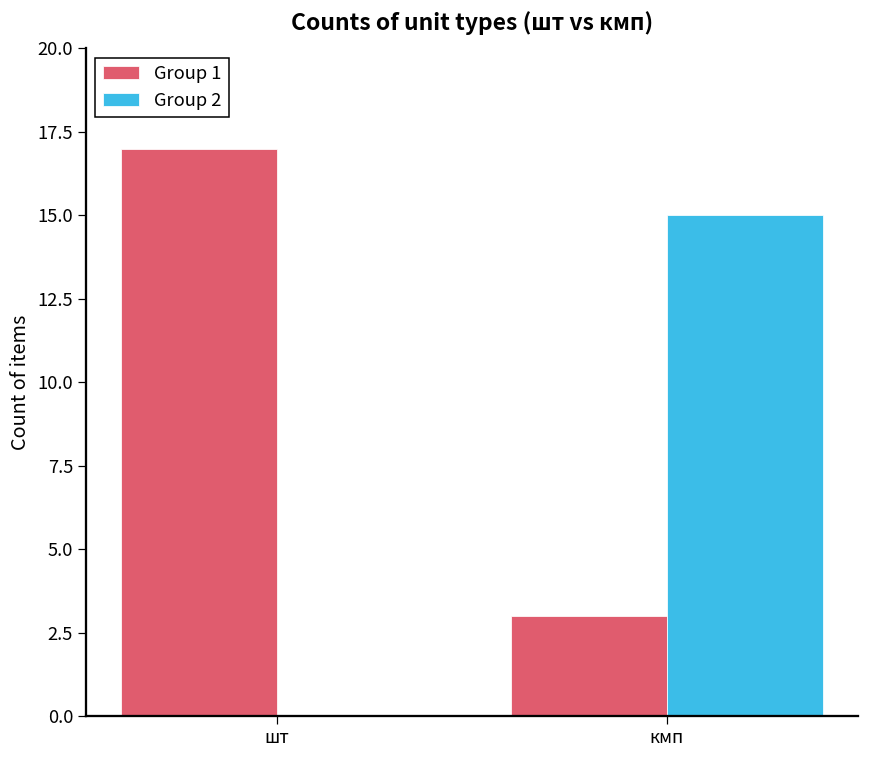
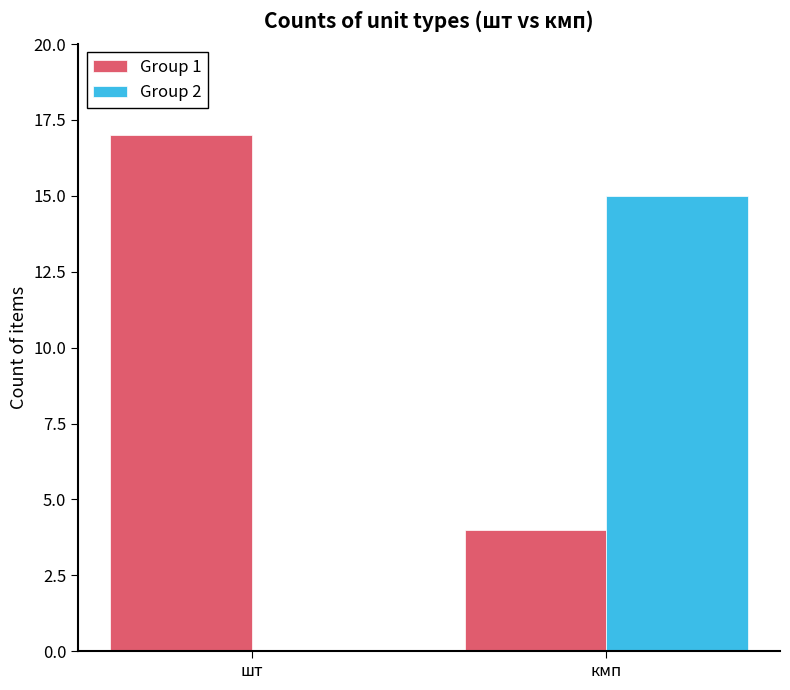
Group 1, кмп: 3 -> 4
